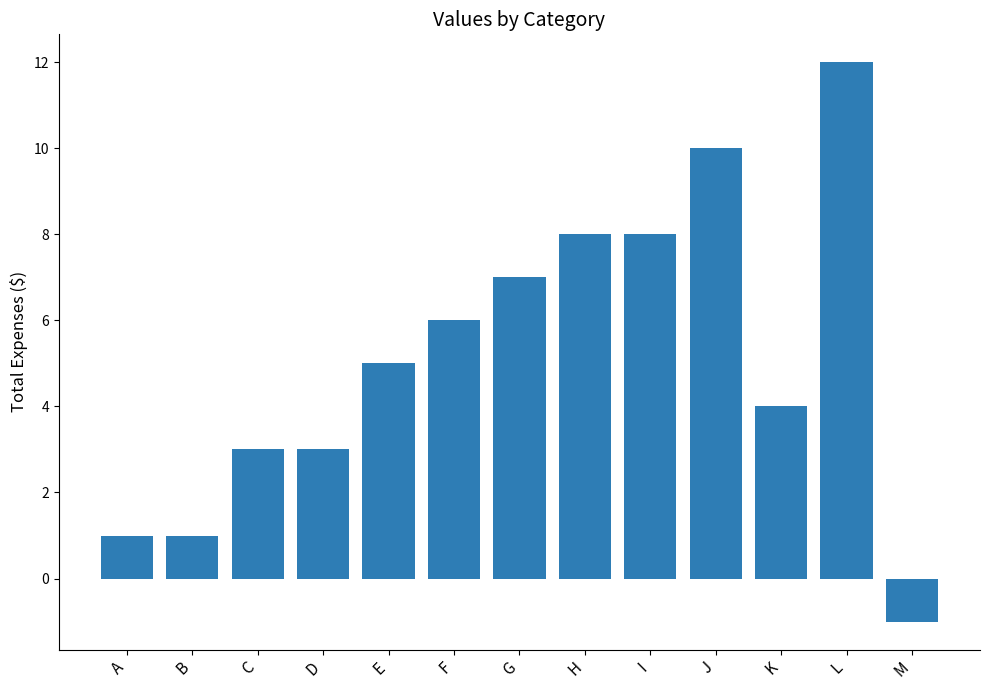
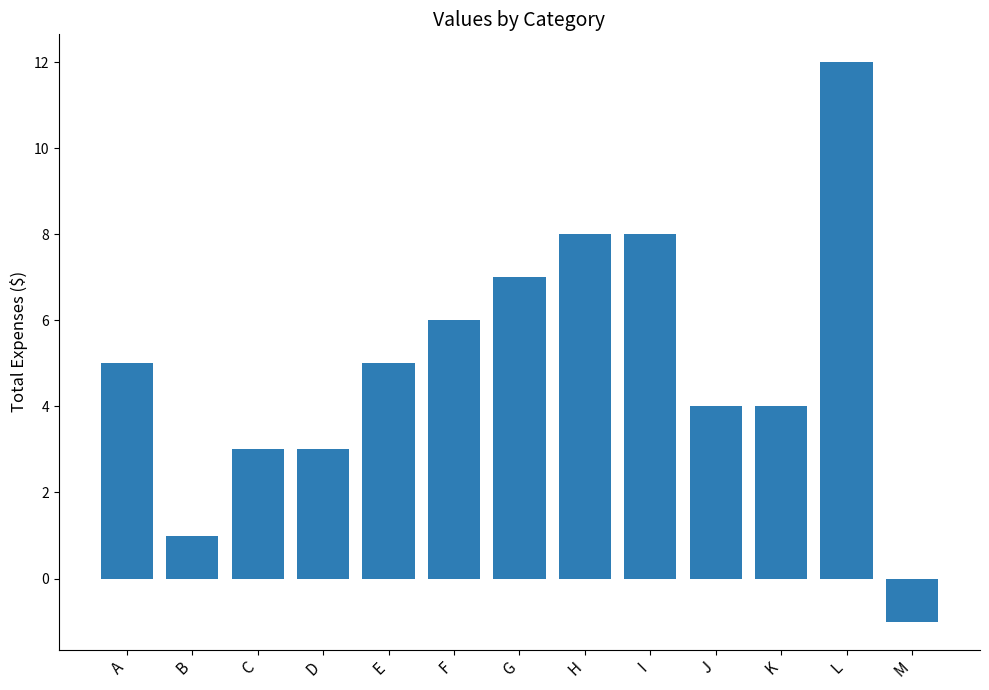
A: 1 -> 5
J: 10 -> 4
